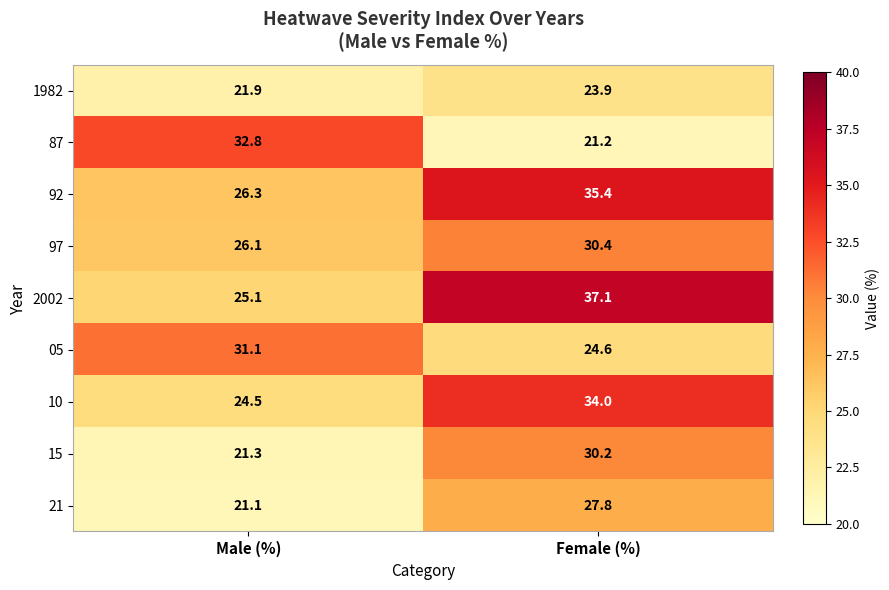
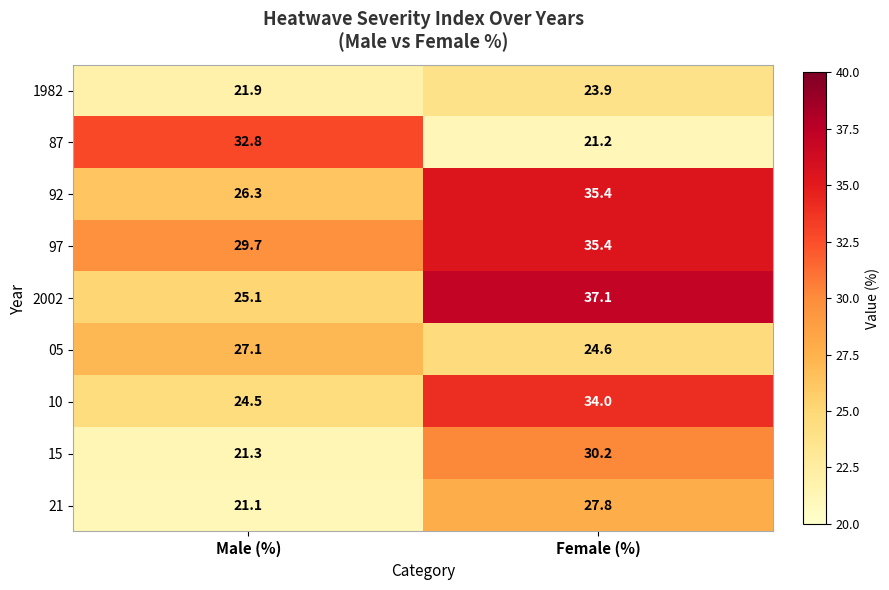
97, Male (%): 26.1 -> 29.7
97, Female (%): 30.4 -> 35.4
05, Male (%): 31.1 -> 27.1
